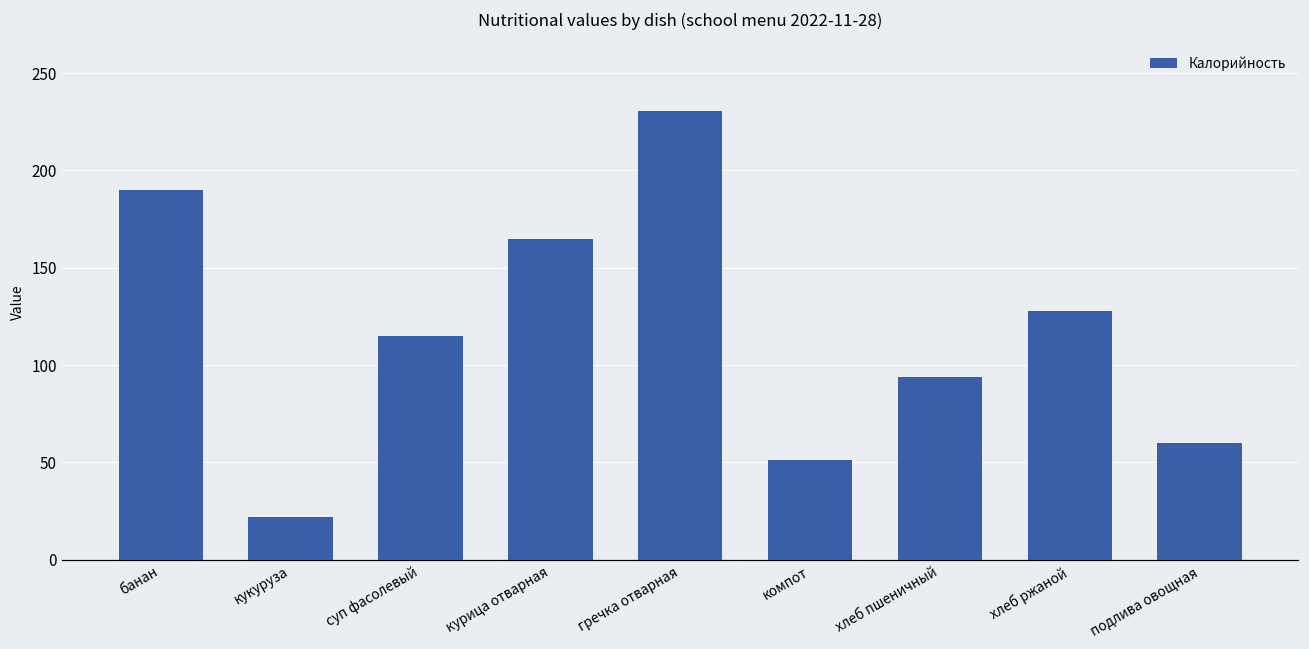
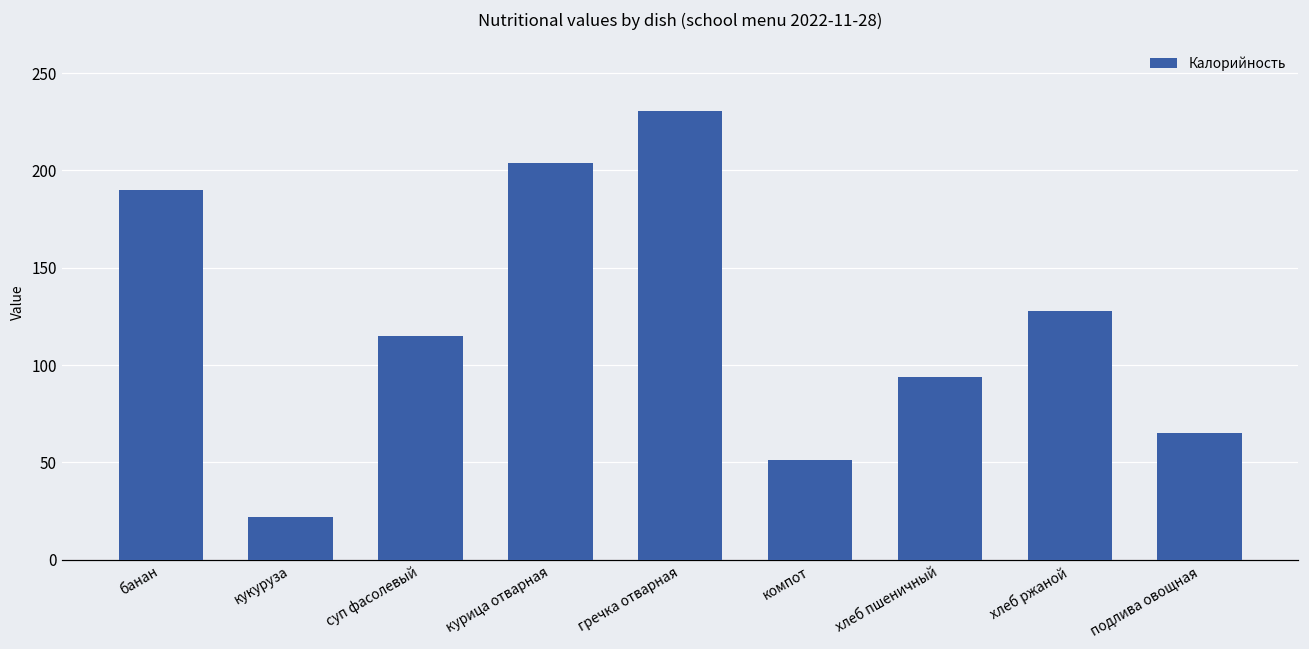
курица отварная: 165 -> 204
подлива овощная: 60 -> 65
